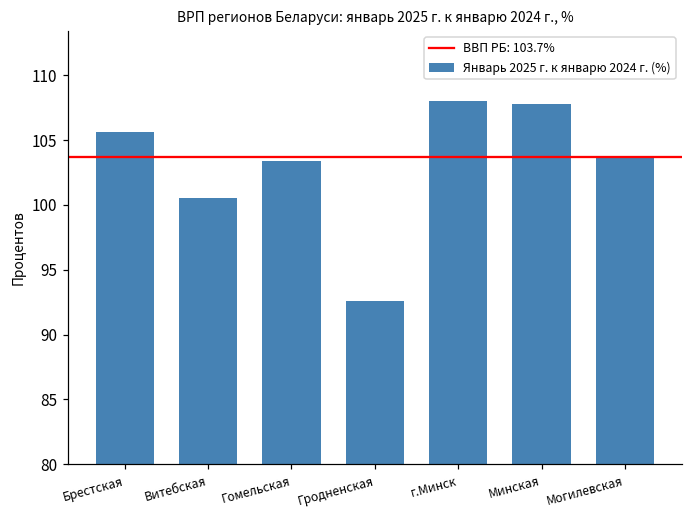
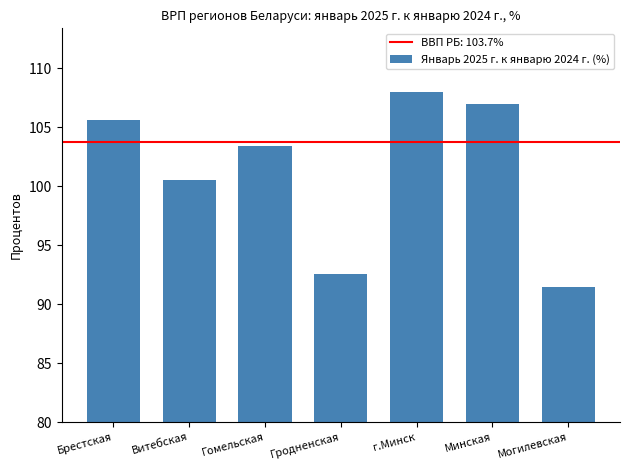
Минская: 107.8 -> 107.0
Могилевская: 103.7 -> 91.5
